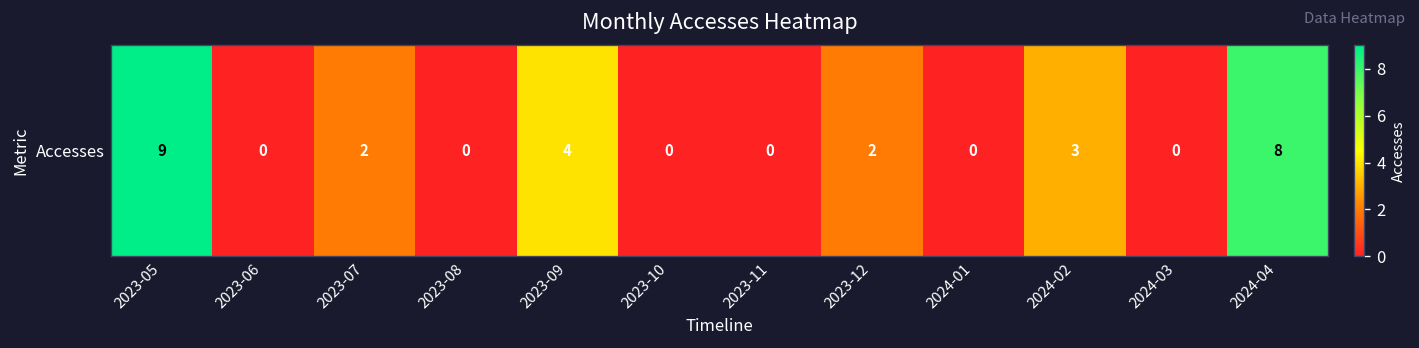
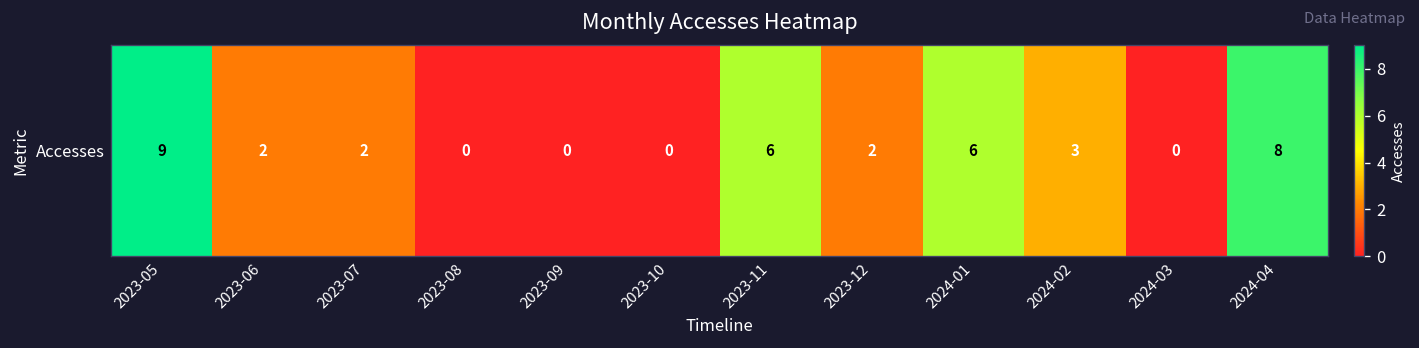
Accesses, 2023-06: 0 -> 2
Accesses, 2023-09: 4 -> 0
Accesses, 2023-11: 0 -> 6
Accesses, 2024-01: 0 -> 6
